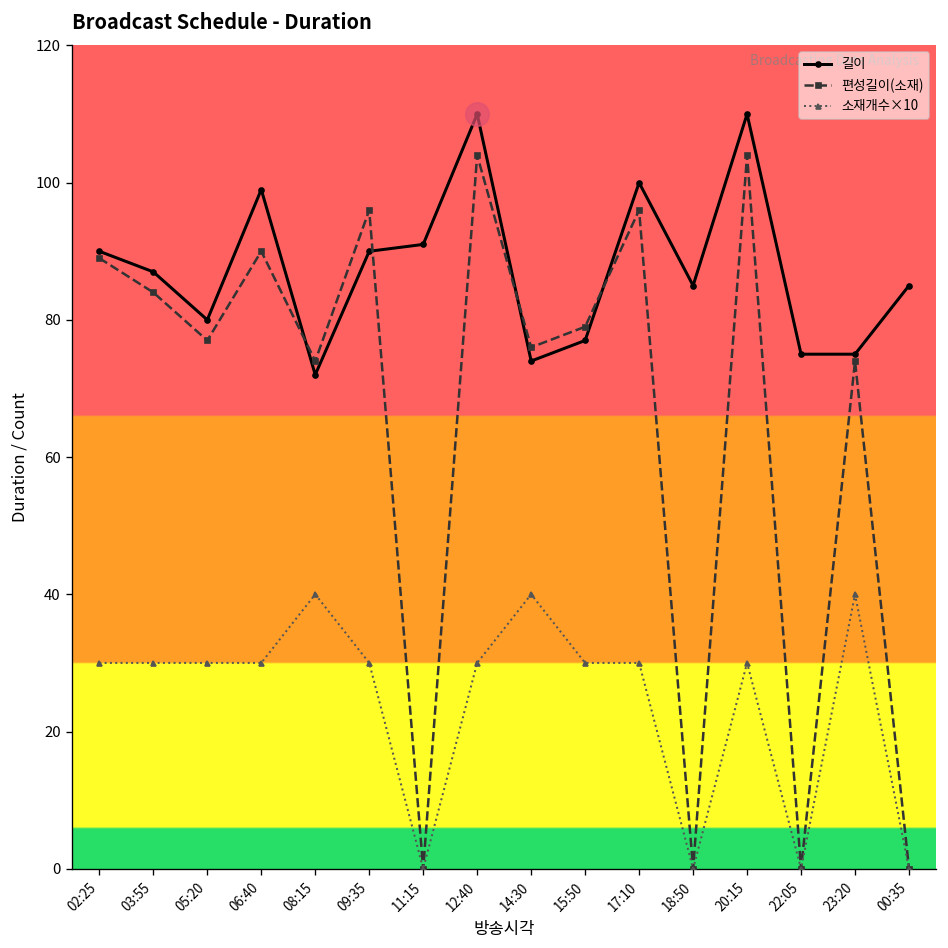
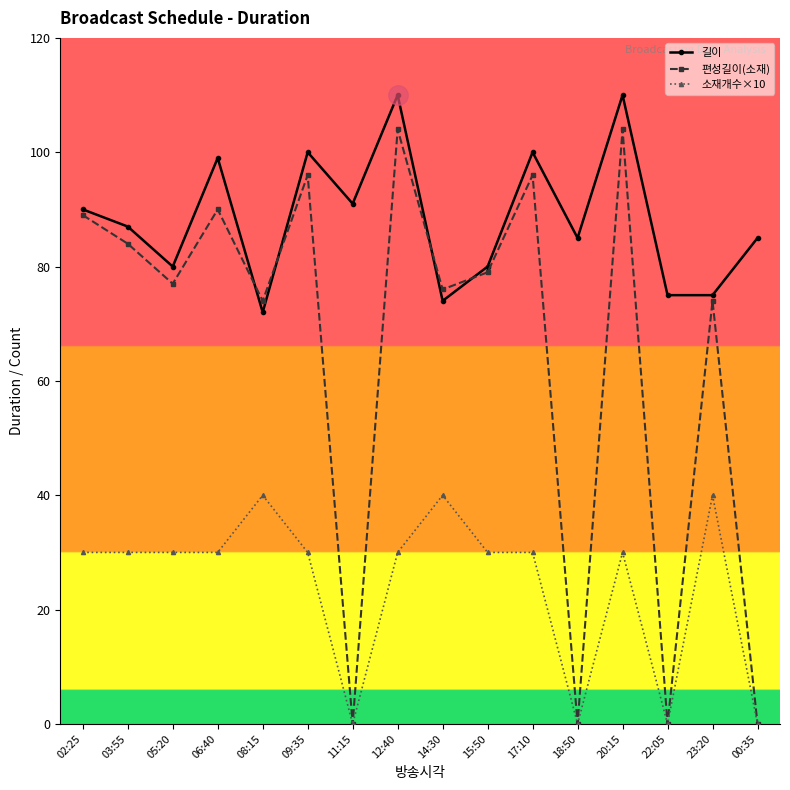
길이, 09:35: 90 -> 100
길이, 15:50: 77 -> 80
